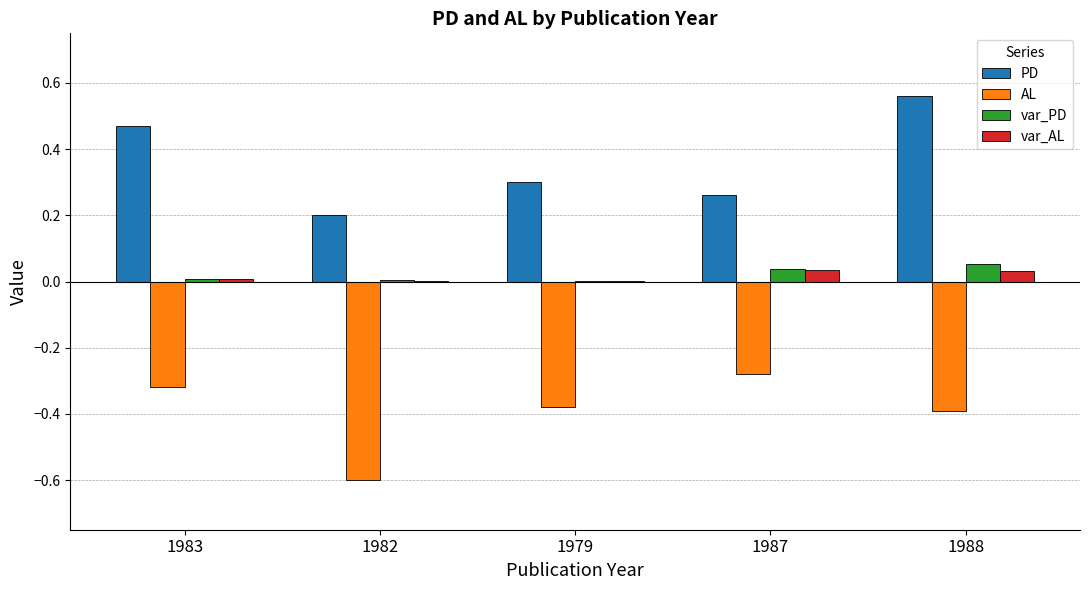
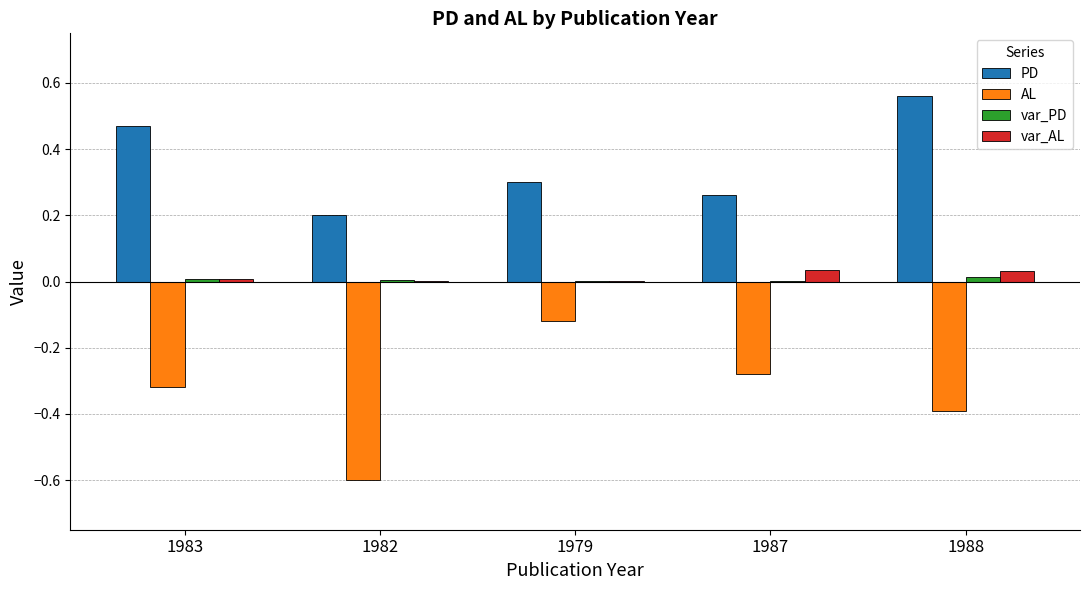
AL, 1979: -0.38 -> -0.12
var_PD, 1987: 0.04 -> 0.00
var_PD, 1988: 0.05 -> 0.01
